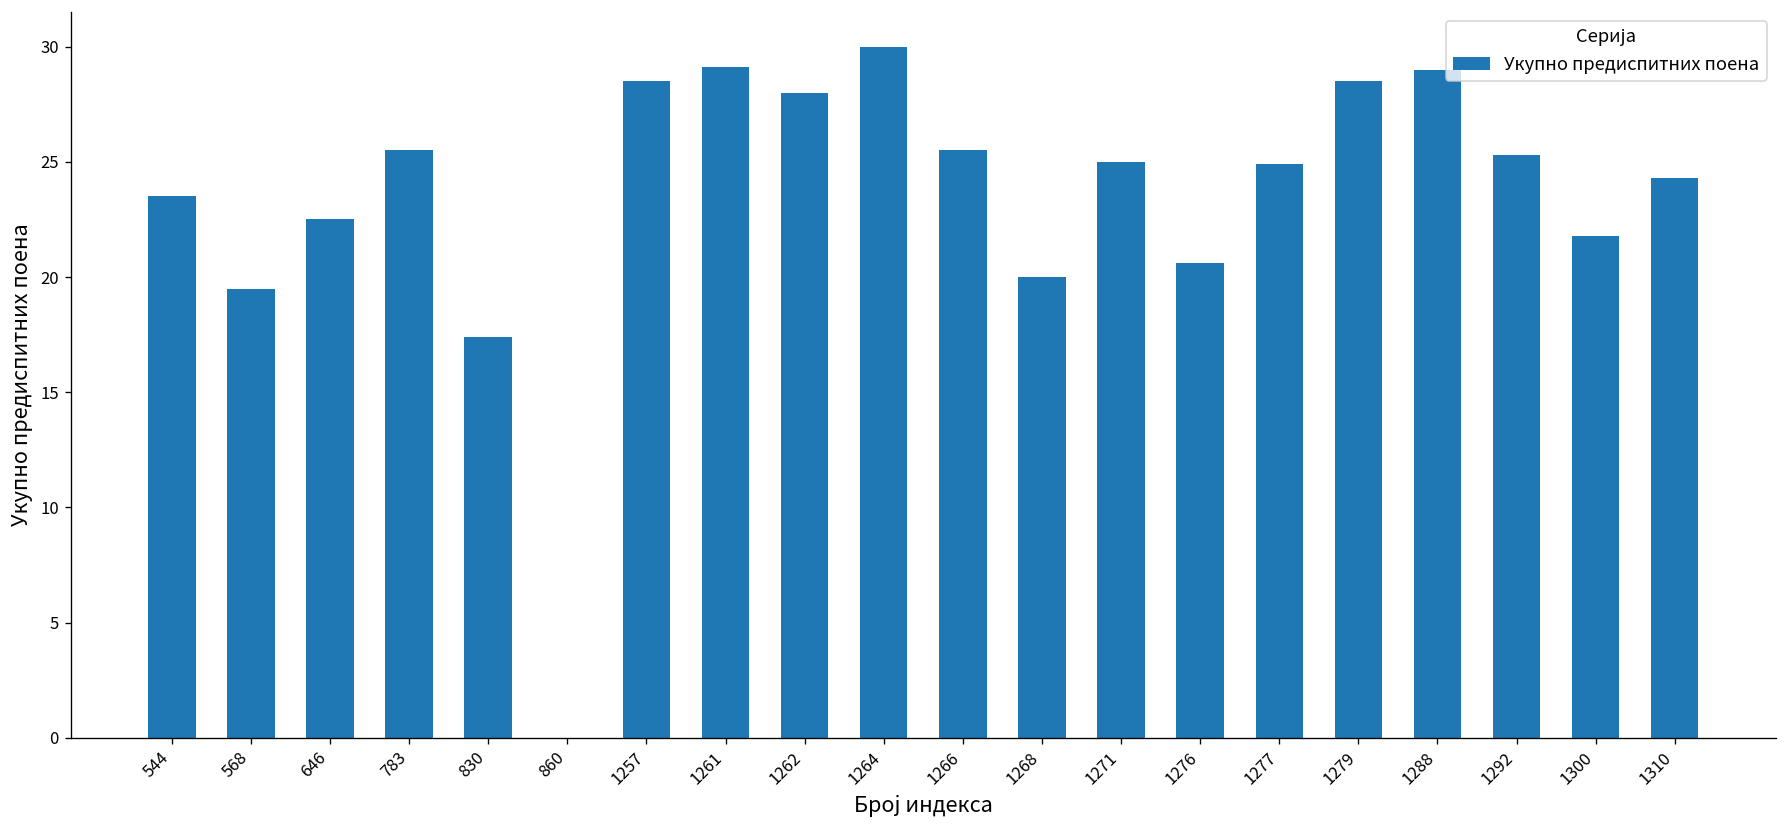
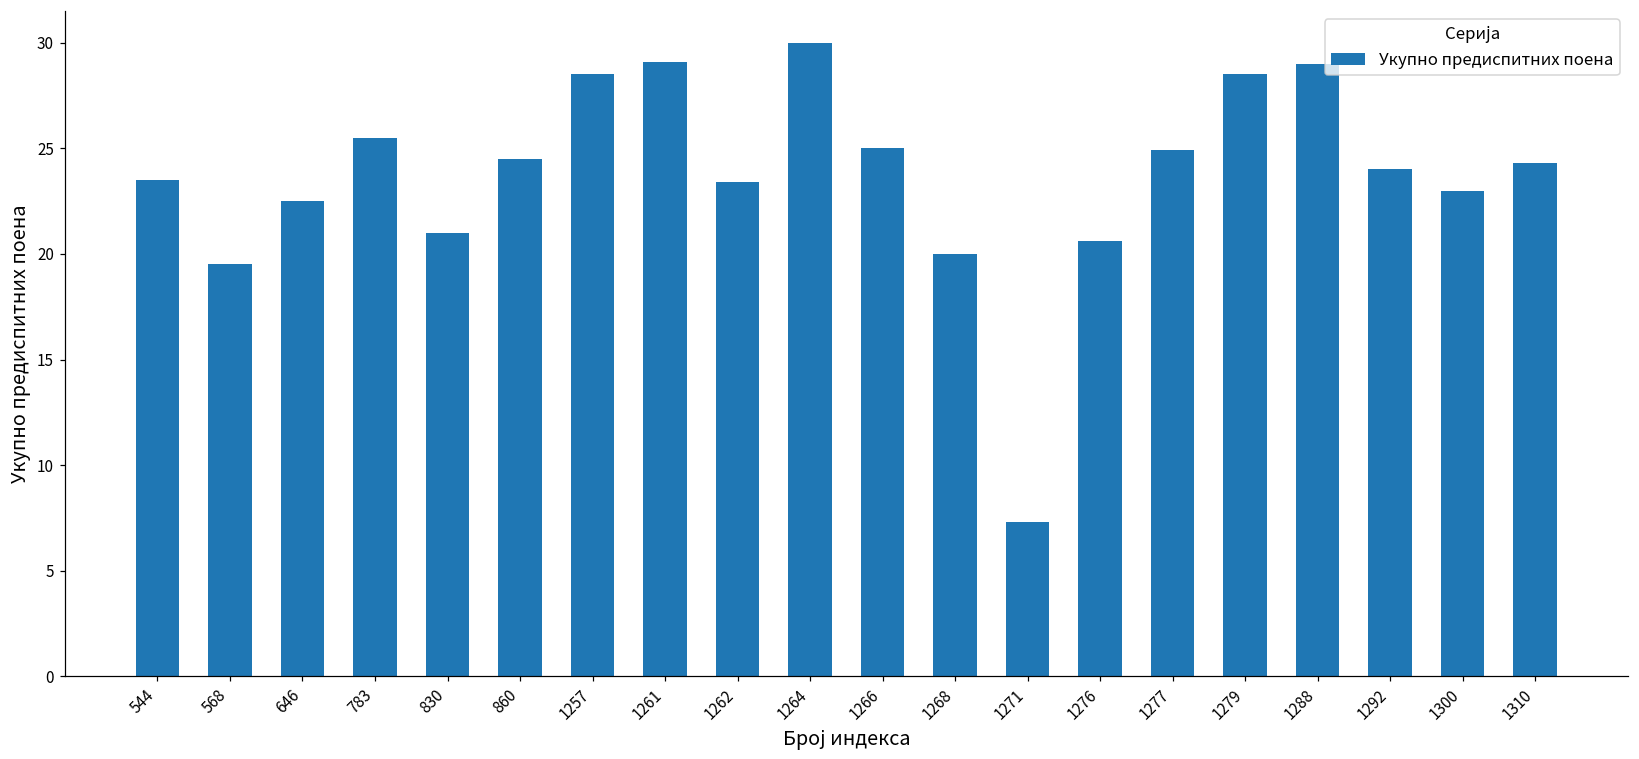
830: 17.4 -> 21.0
860: 0.0 -> 24.5
1262: 28.0 -> 23.4
1266: 25.5 -> 25.0
1271: 25.0 -> 7.3
1292: 25.3 -> 24.0
1300: 21.8 -> 23.0
